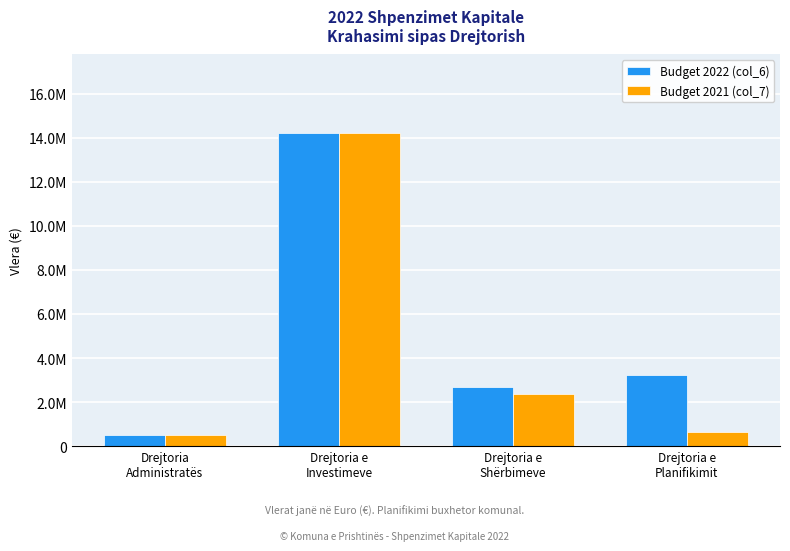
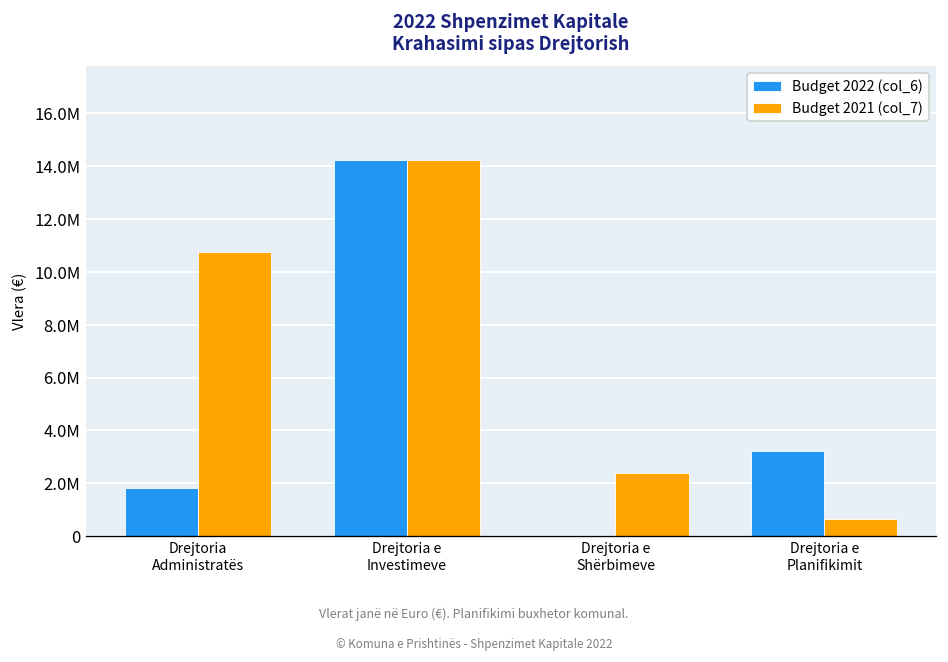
Budget 2022 (col_6), Drejtoria Administratës: 500000 -> 1800000
Budget 2021 (col_7), Drejtoria Administratës: 500000 -> 10700000
Budget 2022 (col_6), Drejtoria e Shërbimeve: 2700000 -> 0
